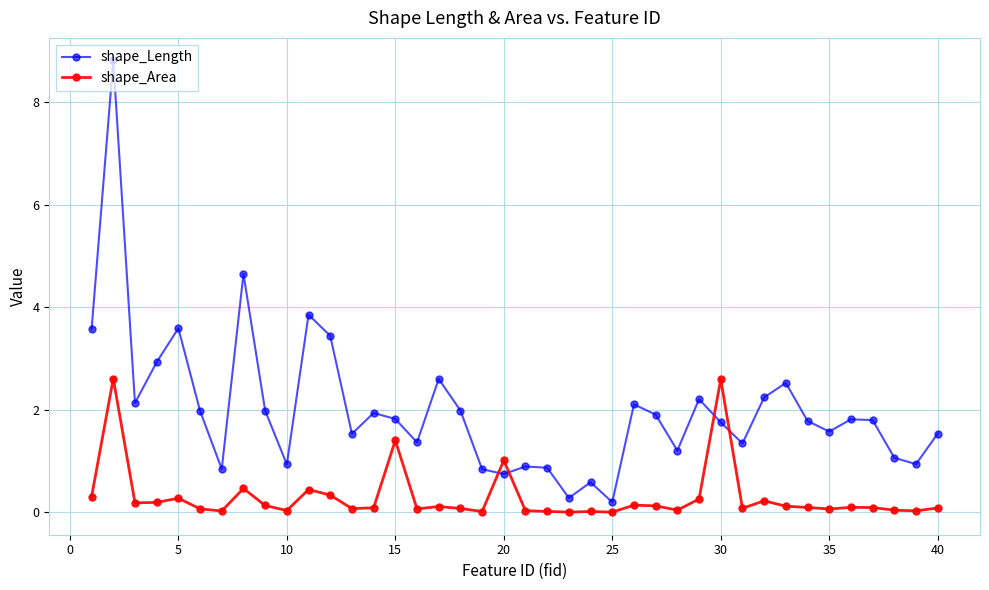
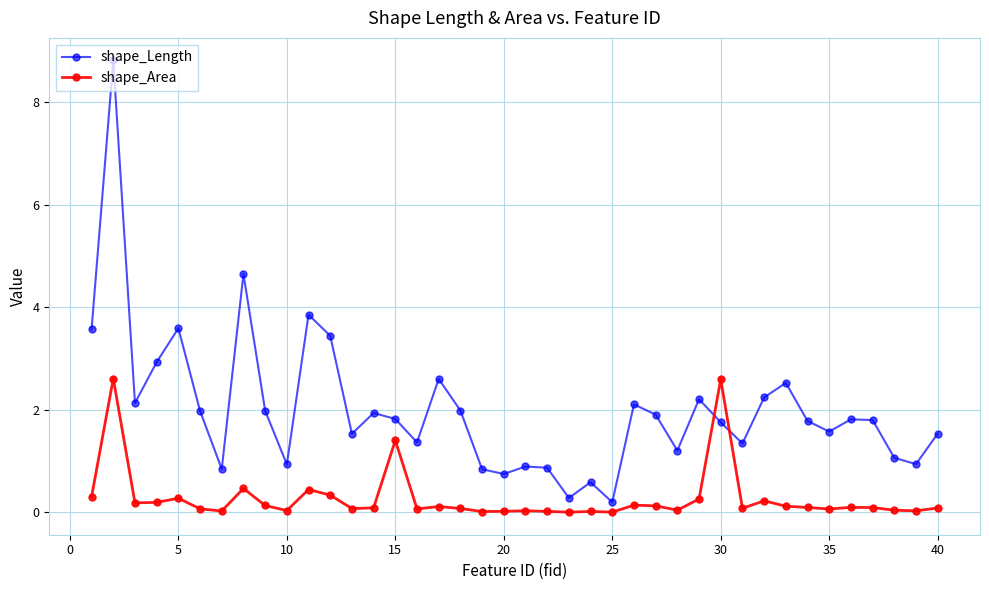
shape_Area, 20: 1.0 -> 0.0
